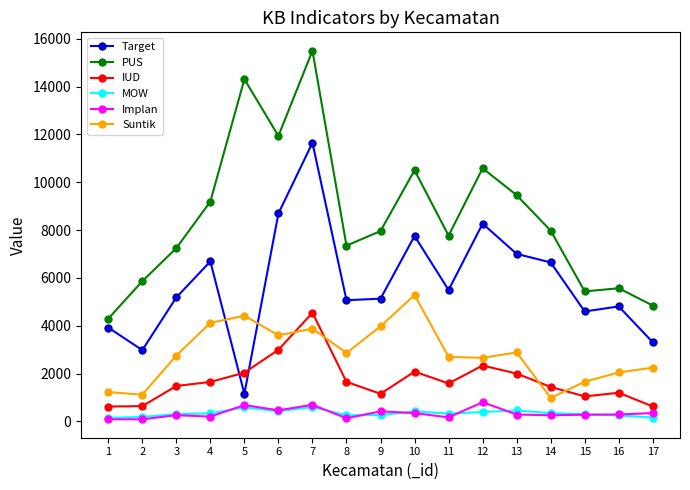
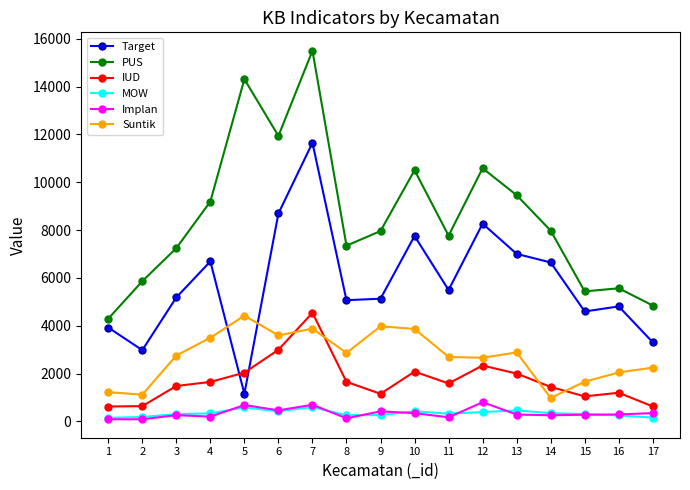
Suntik, 4: 4100 -> 3500
Suntik, 10: 5300 -> 3900
